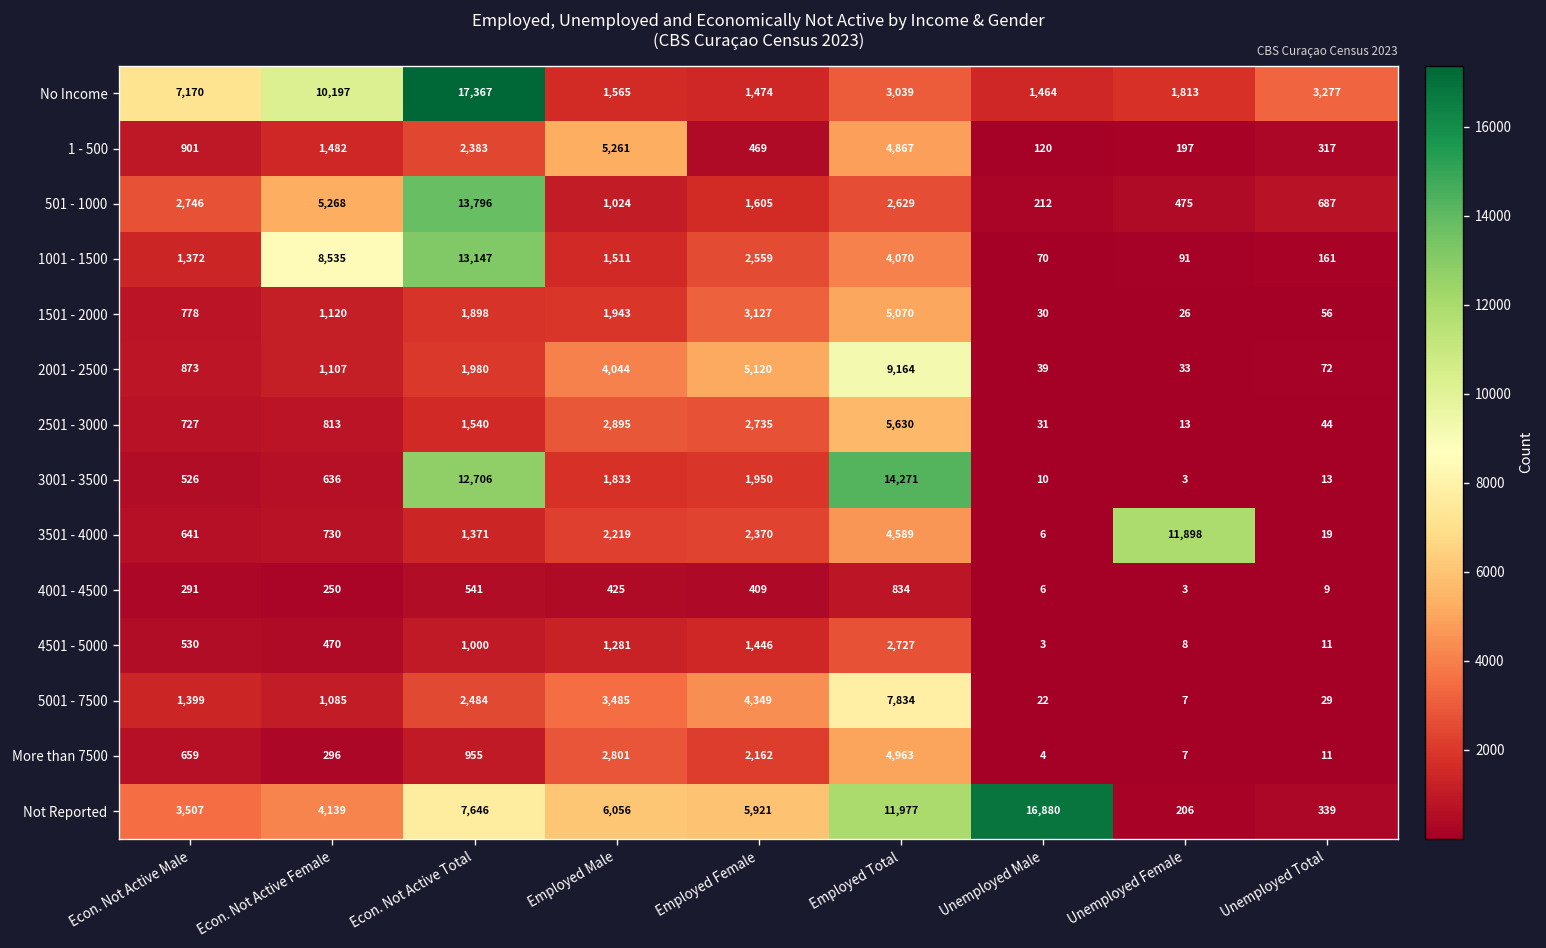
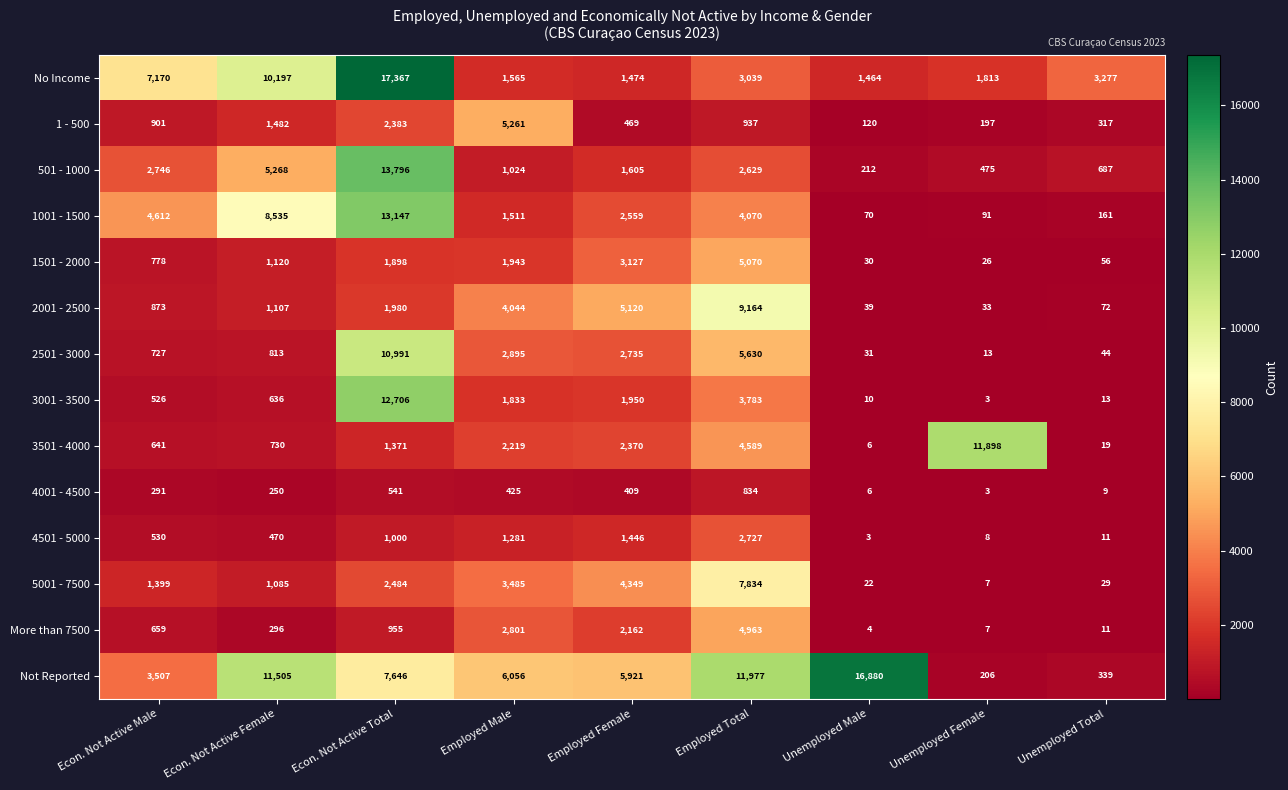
1 - 500, Employed Total: 4,867 -> 937
1001 - 1500, Econ. Not Active Male: 1,372 -> 4,612
2501 - 3000, Econ. Not Active Total: 1,540 -> 10,991
3001 - 3500, Employed Total: 14,271 -> 3,783
Not Reported, Econ. Not Active Female: 4,139 -> 11,505
